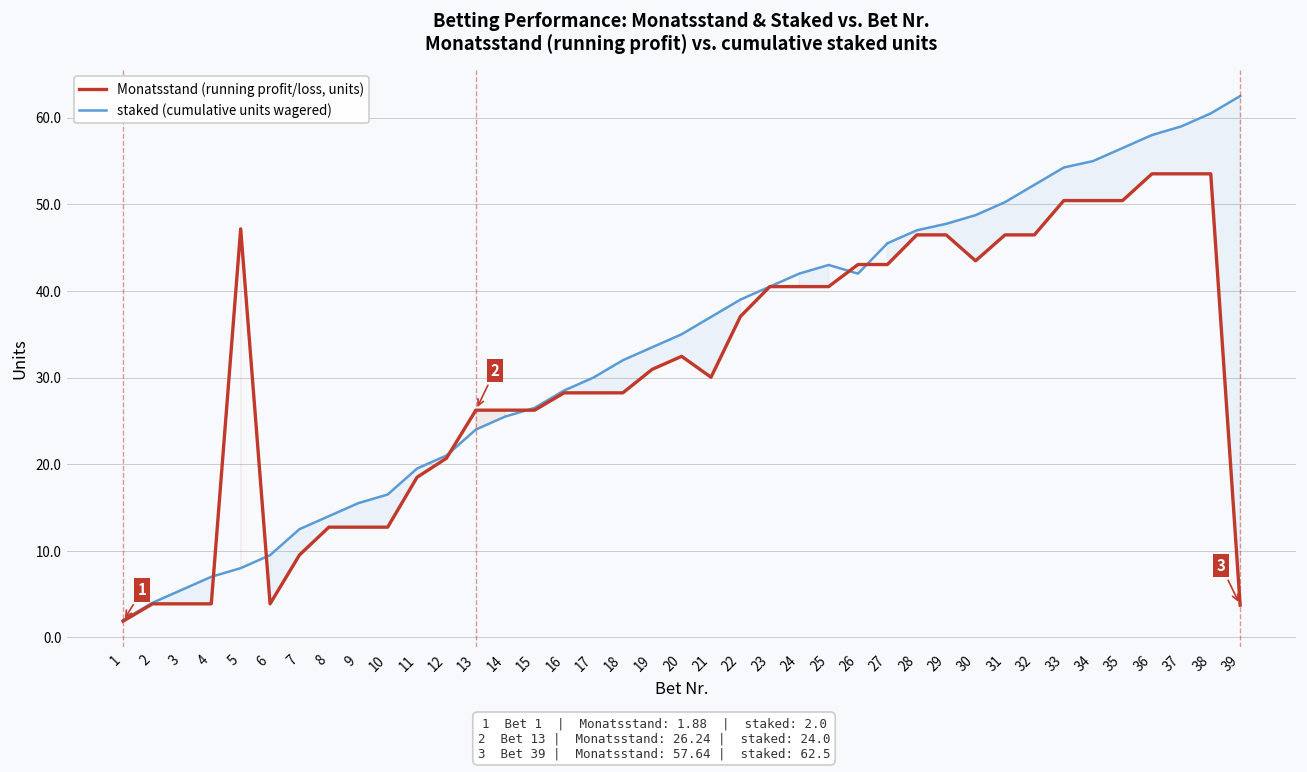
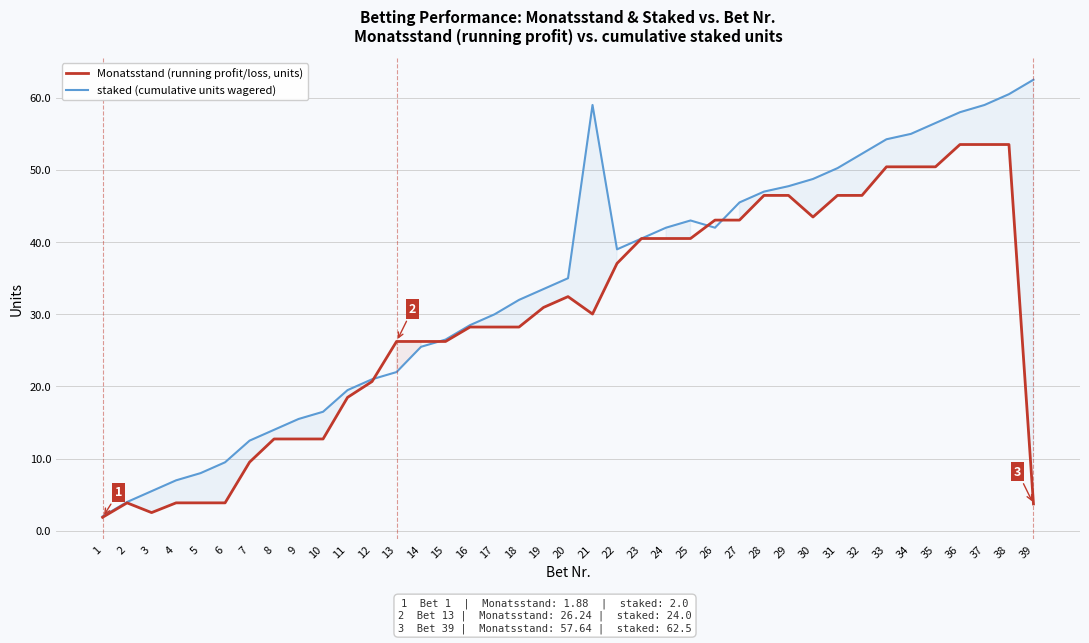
Monatsstand (running profit/loss, units), 3: 4 -> 3
Monatsstand (running profit/loss, units), 5: 47 -> 4
staked (cumulative units wagered), 13: 24 -> 22
staked (cumulative units wagered), 21: 37 -> 59
